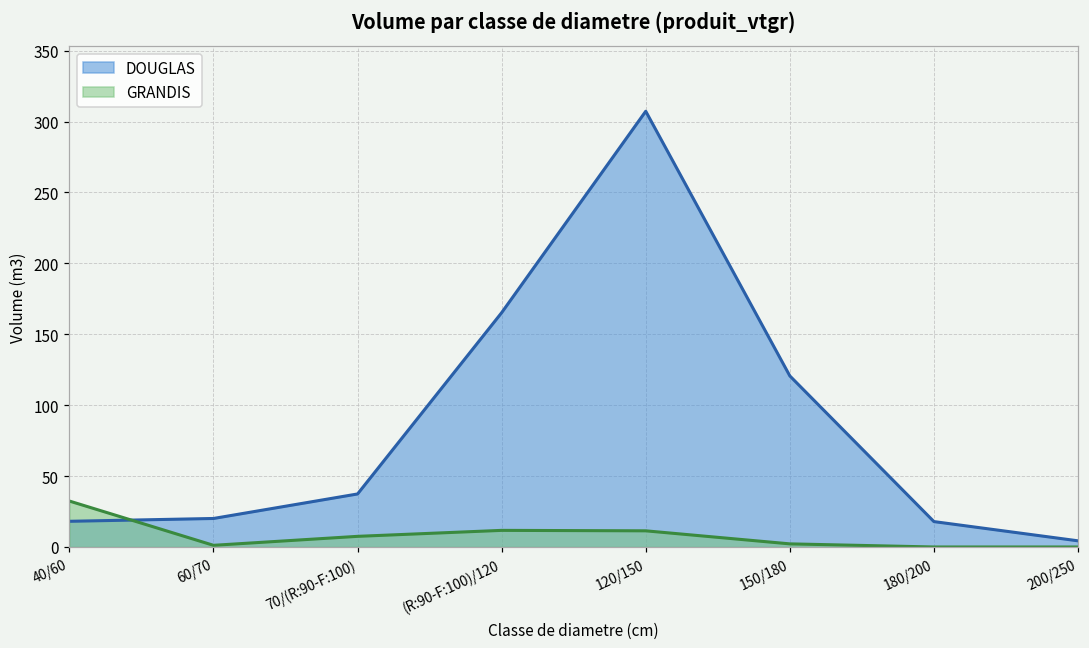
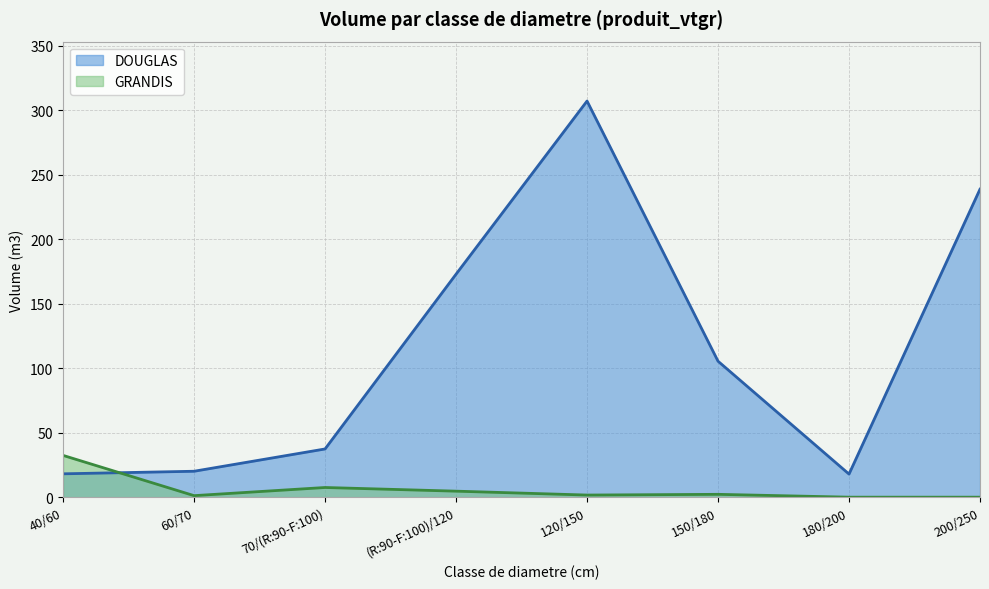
DOUGLAS, (R:90-F:100)/120: 165 -> 173
GRANDIS, (R:90-F:100)/120: 12 -> 5
GRANDIS, 120/150: 11 -> 2
DOUGLAS, 150/180: 121 -> 105
DOUGLAS, 200/250: 4 -> 239
